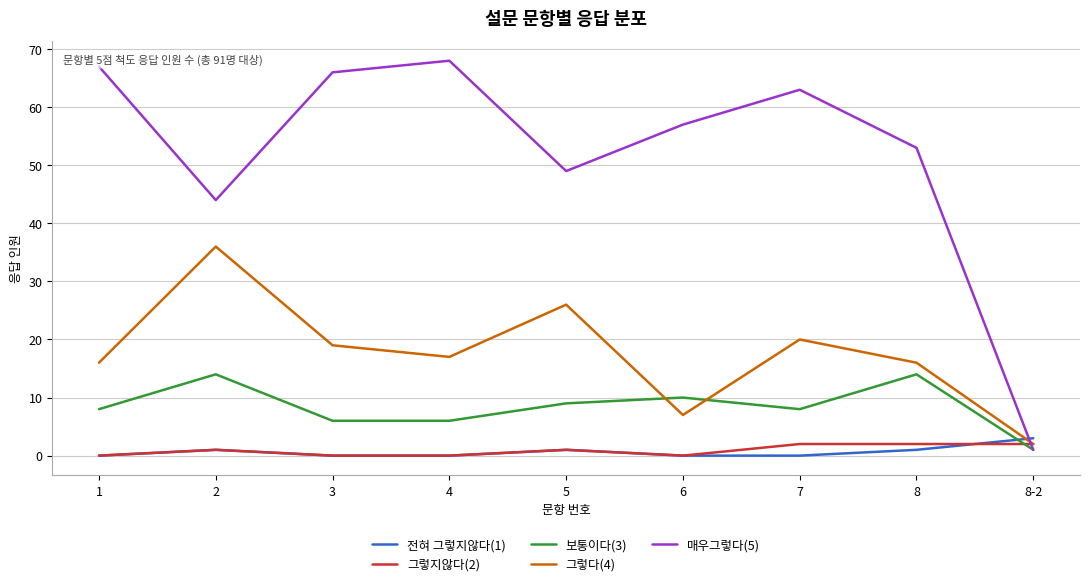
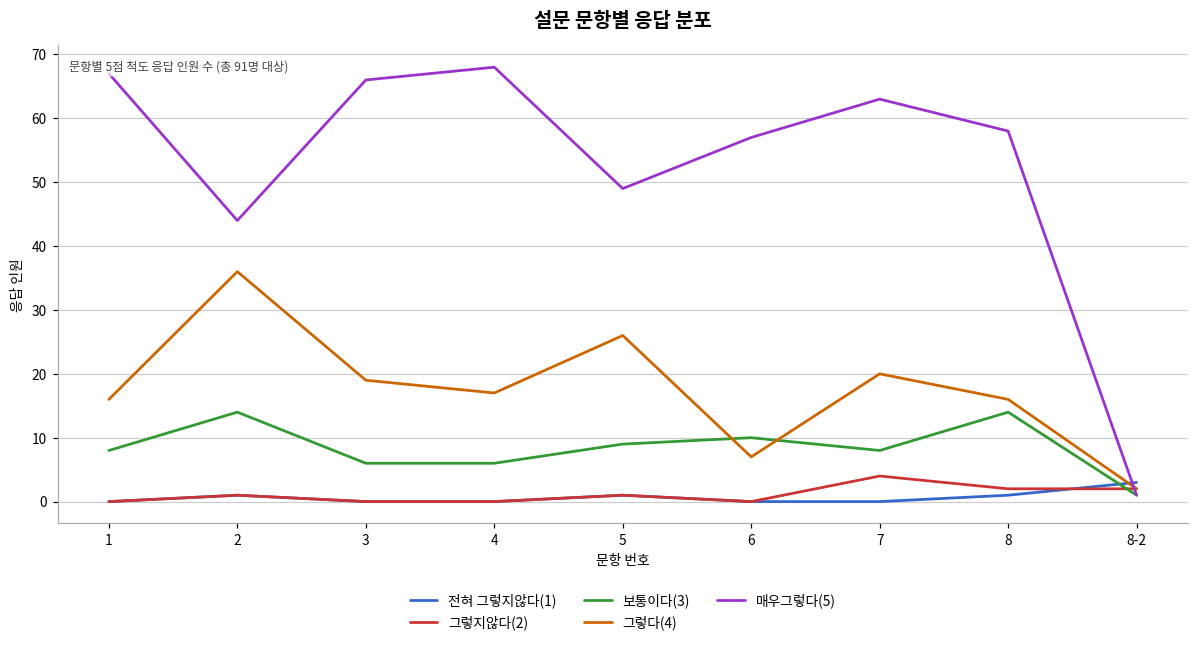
그렇지않다(2), 7: 2 -> 4
매우그렇다(5), 8: 53 -> 58
